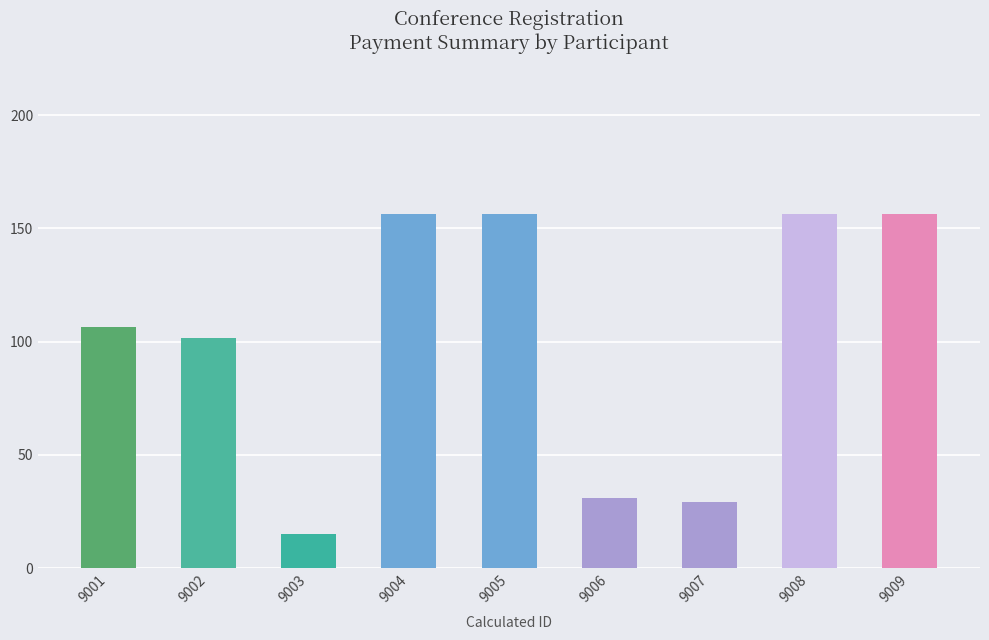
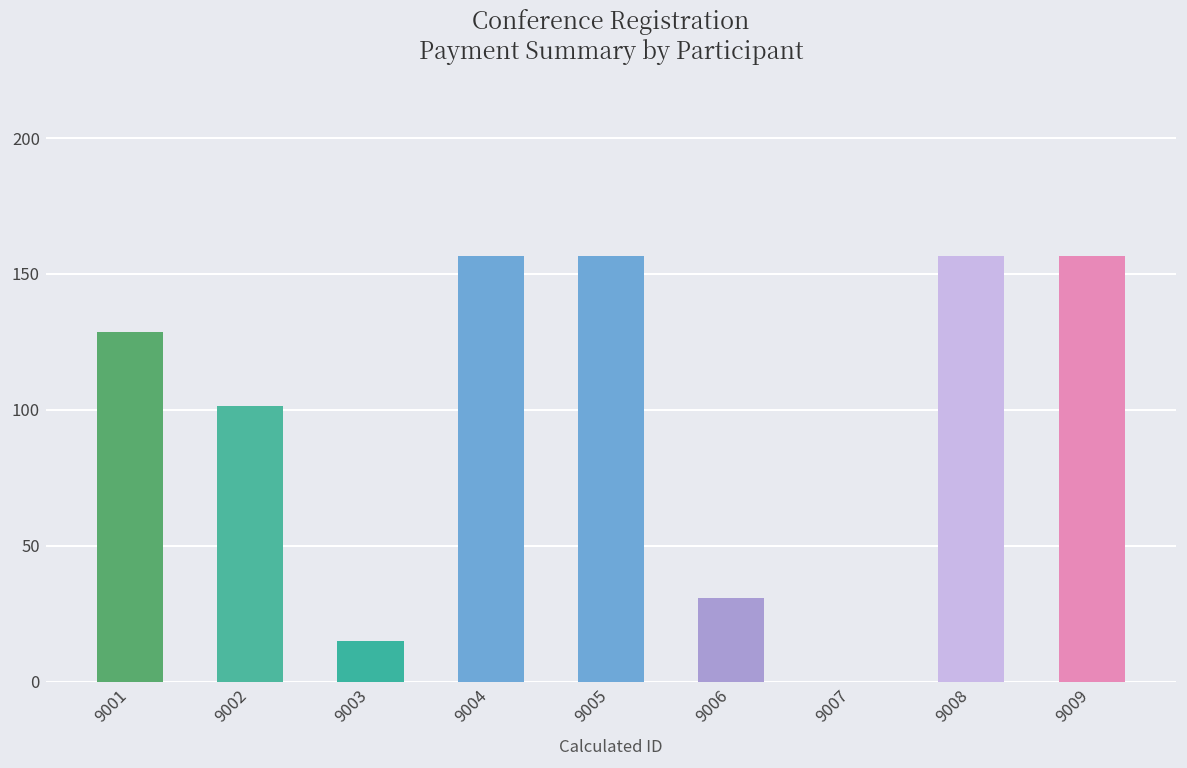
9001: 107 -> 129
9007: 29 -> 0
